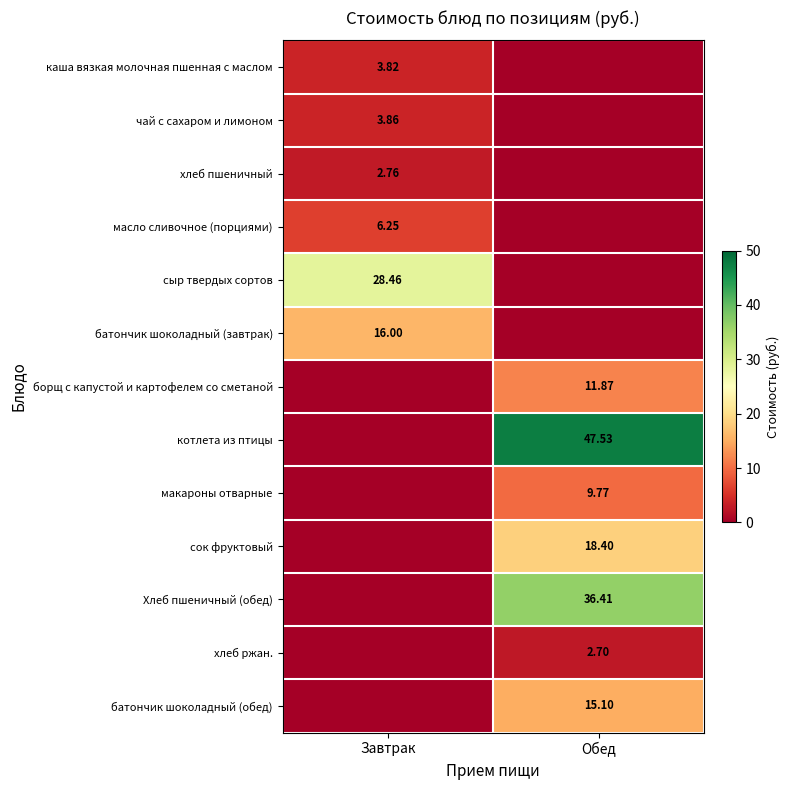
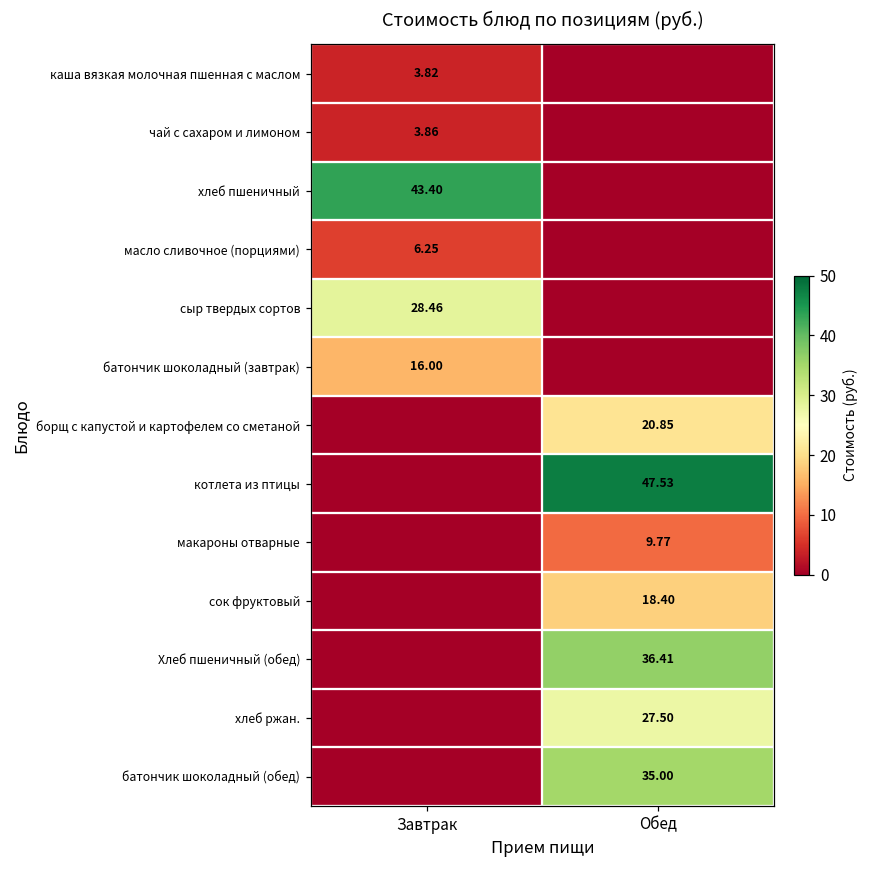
хлеб пшеничный, Завтрак: 2.76 -> 43.40
борщ с капустой и картофелем со сметаной, Обед: 11.87 -> 20.85
хлеб ржан., Обед: 2.70 -> 27.50
батончик шоколадный (обед), Обед: 15.10 -> 35.00
